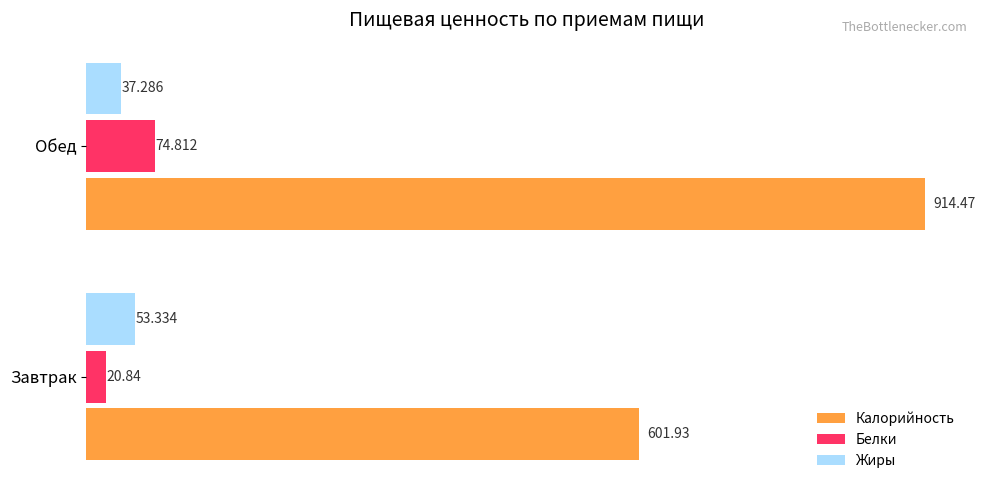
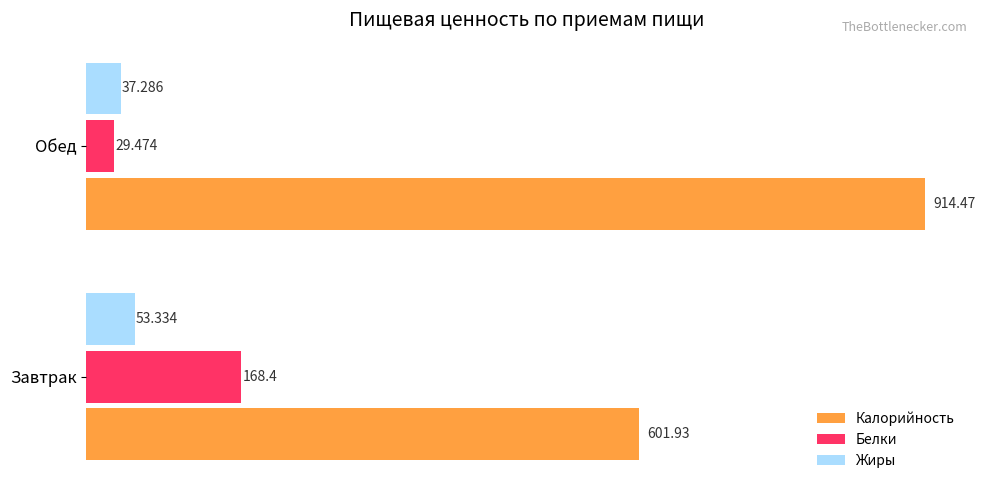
Белки, Обед: 74.812 -> 29.474
Белки, Завтрак: 20.84 -> 168.4
